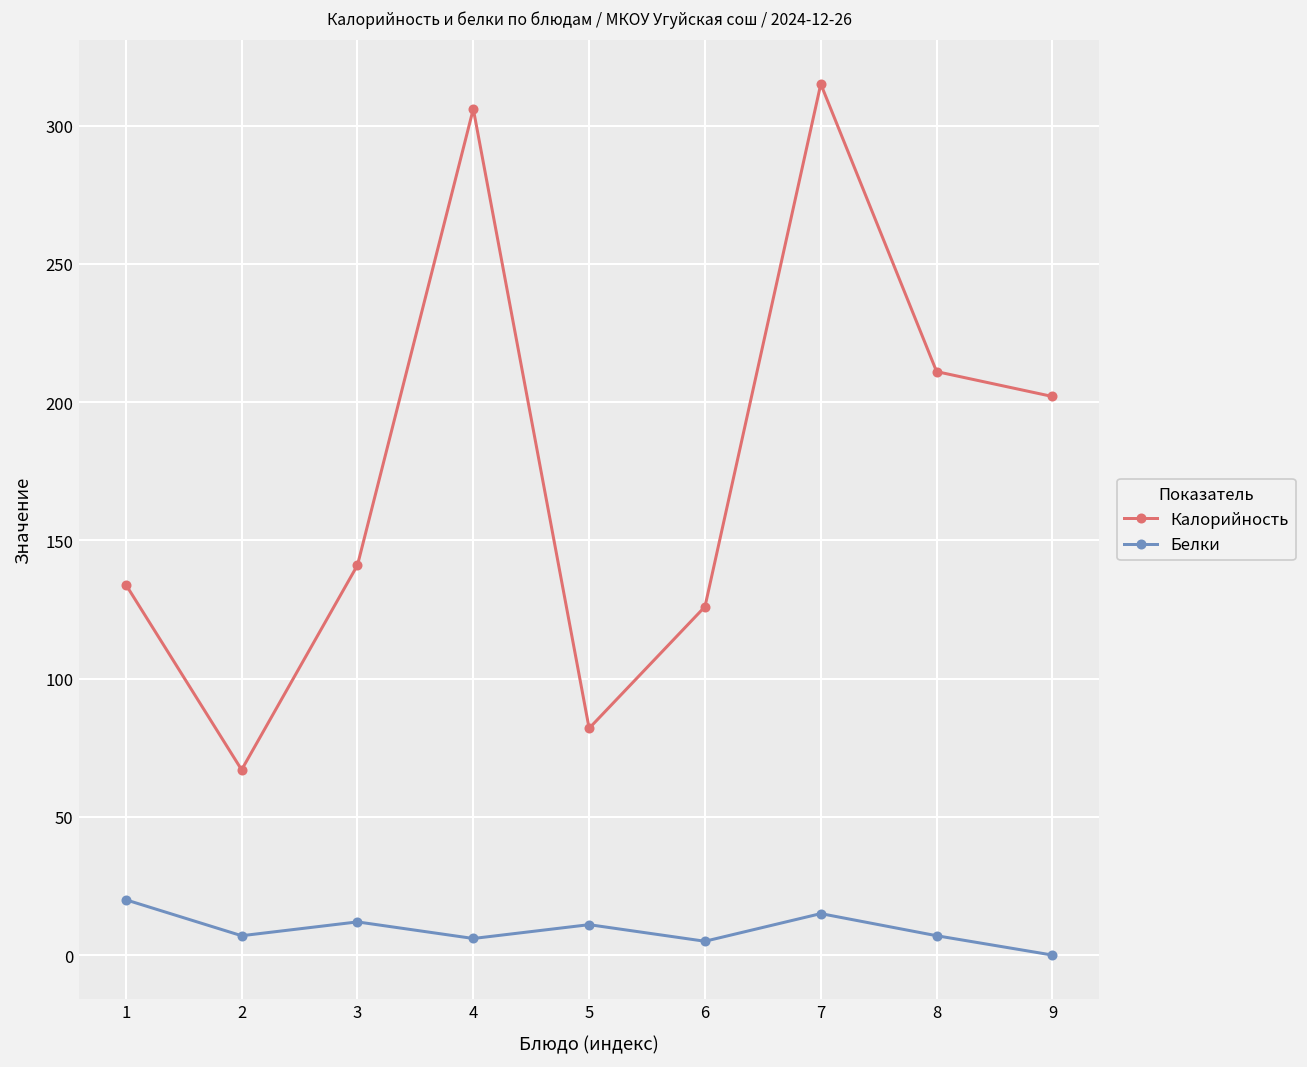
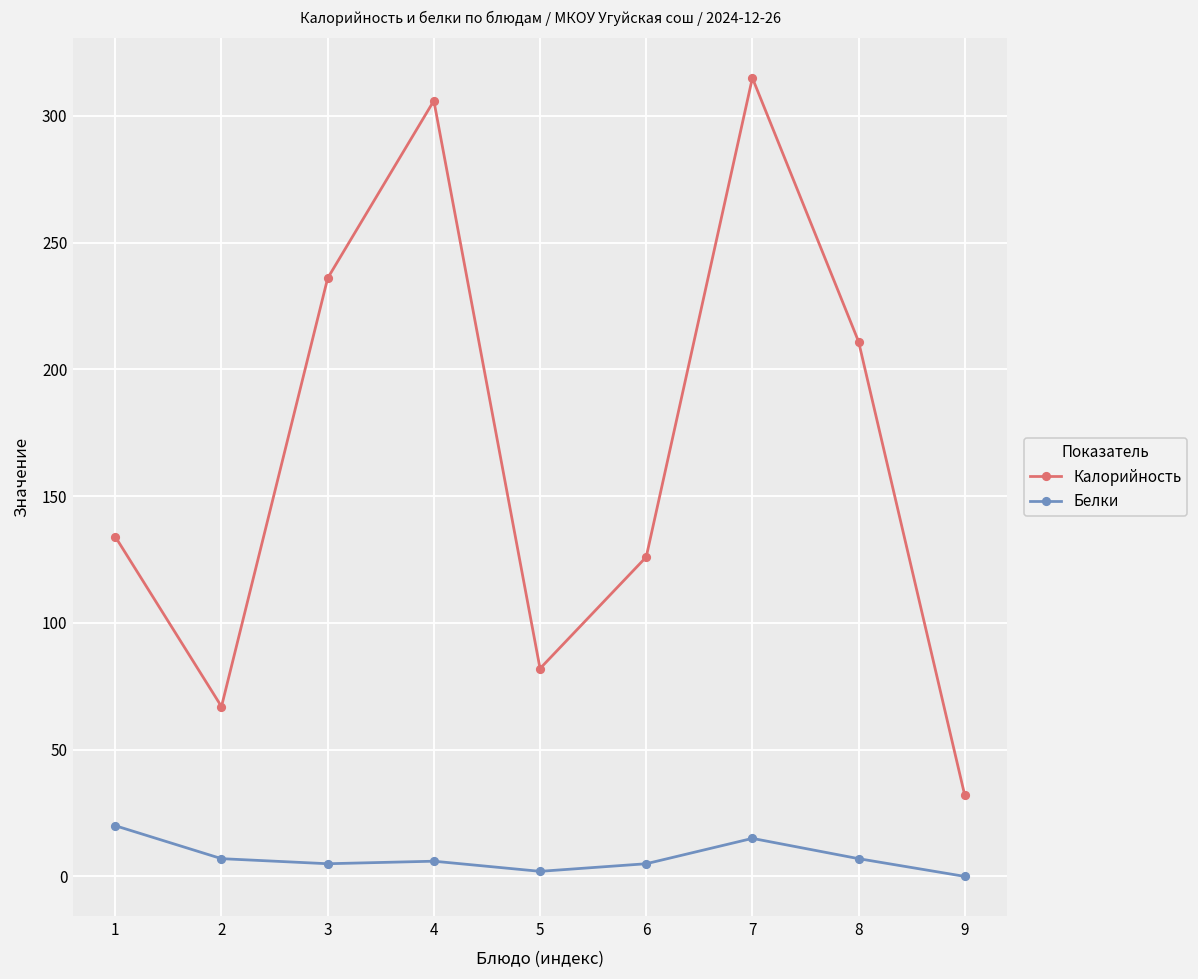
Калорийность, 3: 141 -> 236
Белки, 3: 12 -> 5
Белки, 5: 11 -> 2
Калорийность, 9: 202 -> 32
